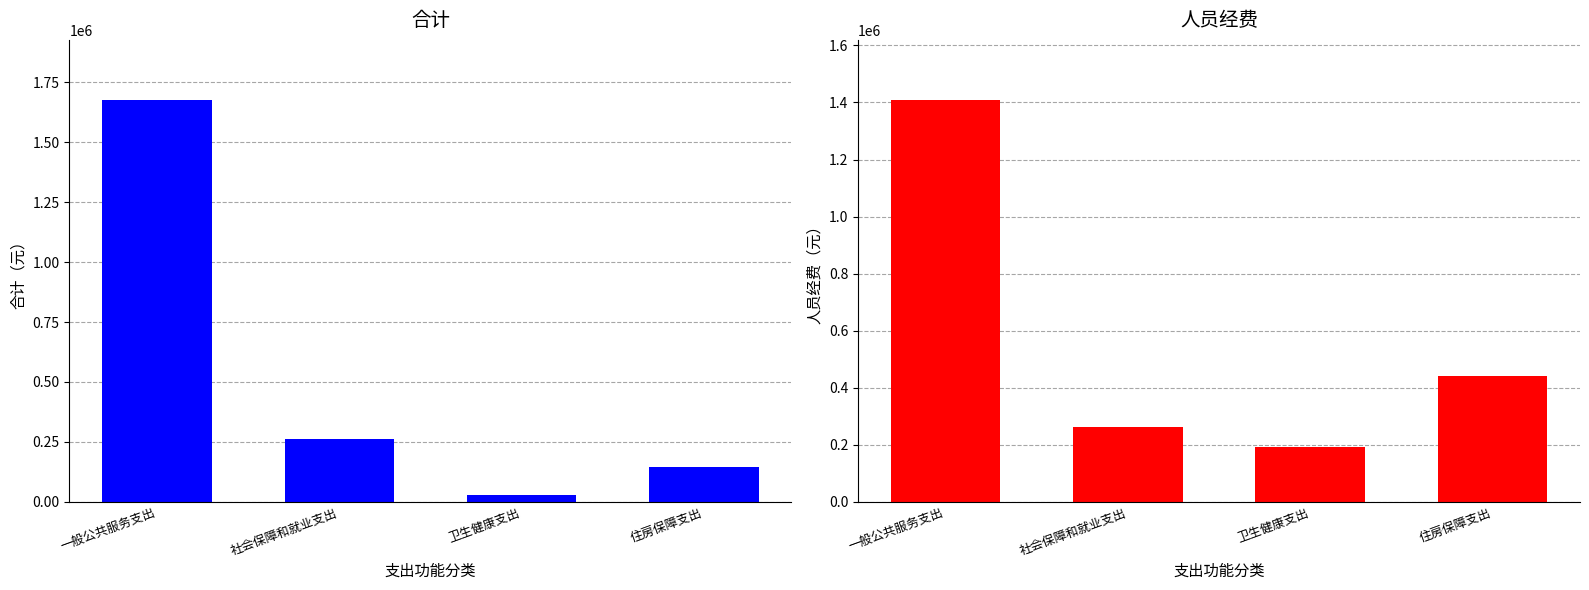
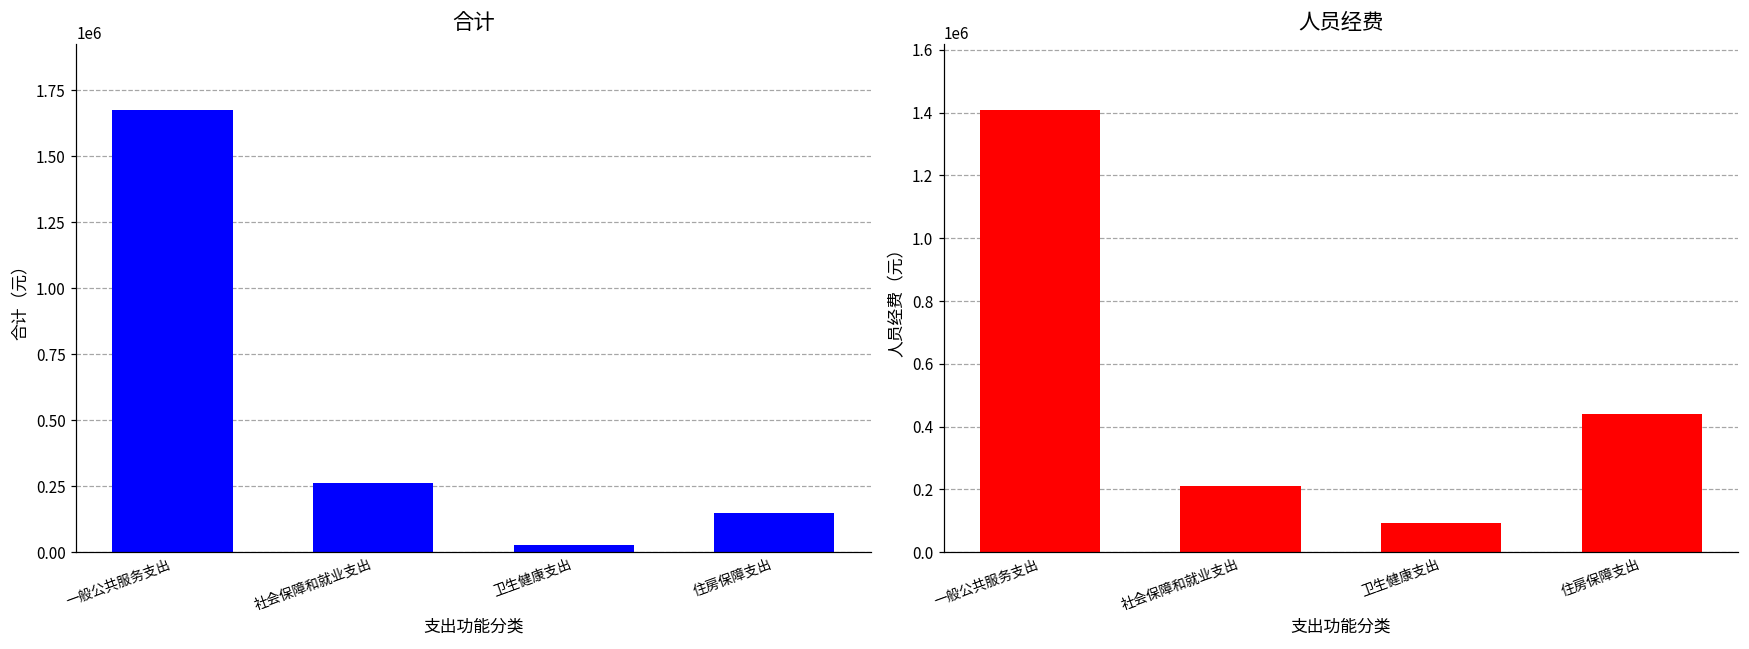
人员经费, 社会保障和就业支出: 260000 -> 210000
人员经费, 卫生健康支出: 190000 -> 90000
